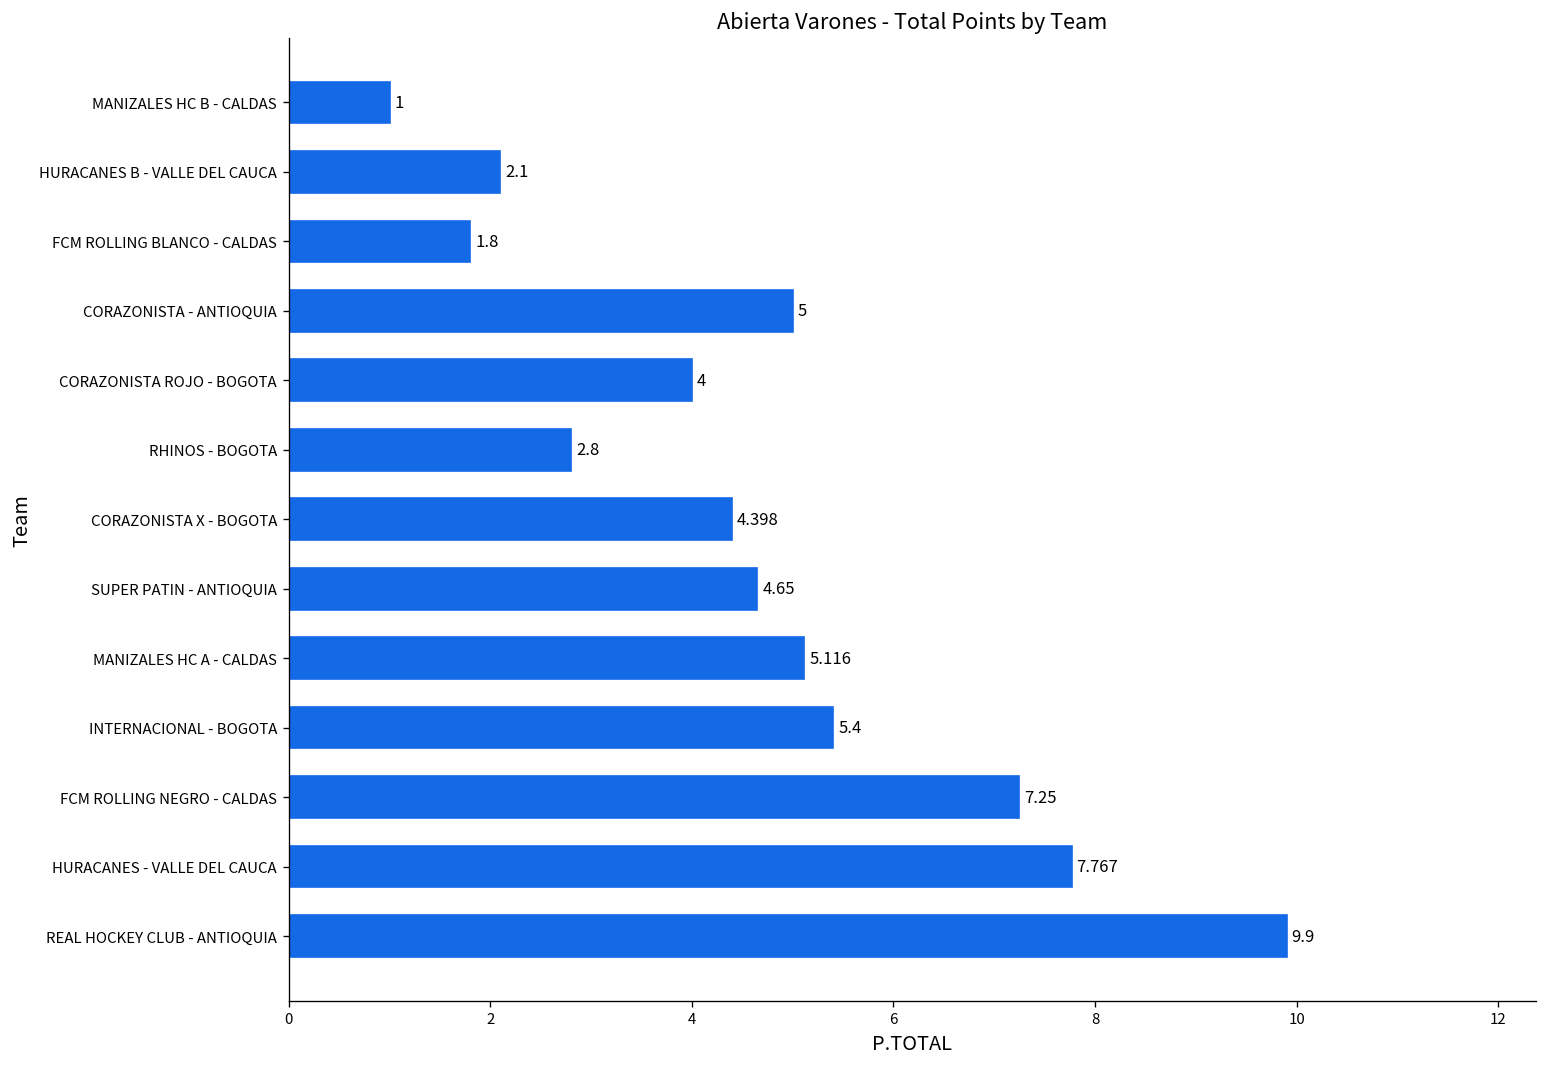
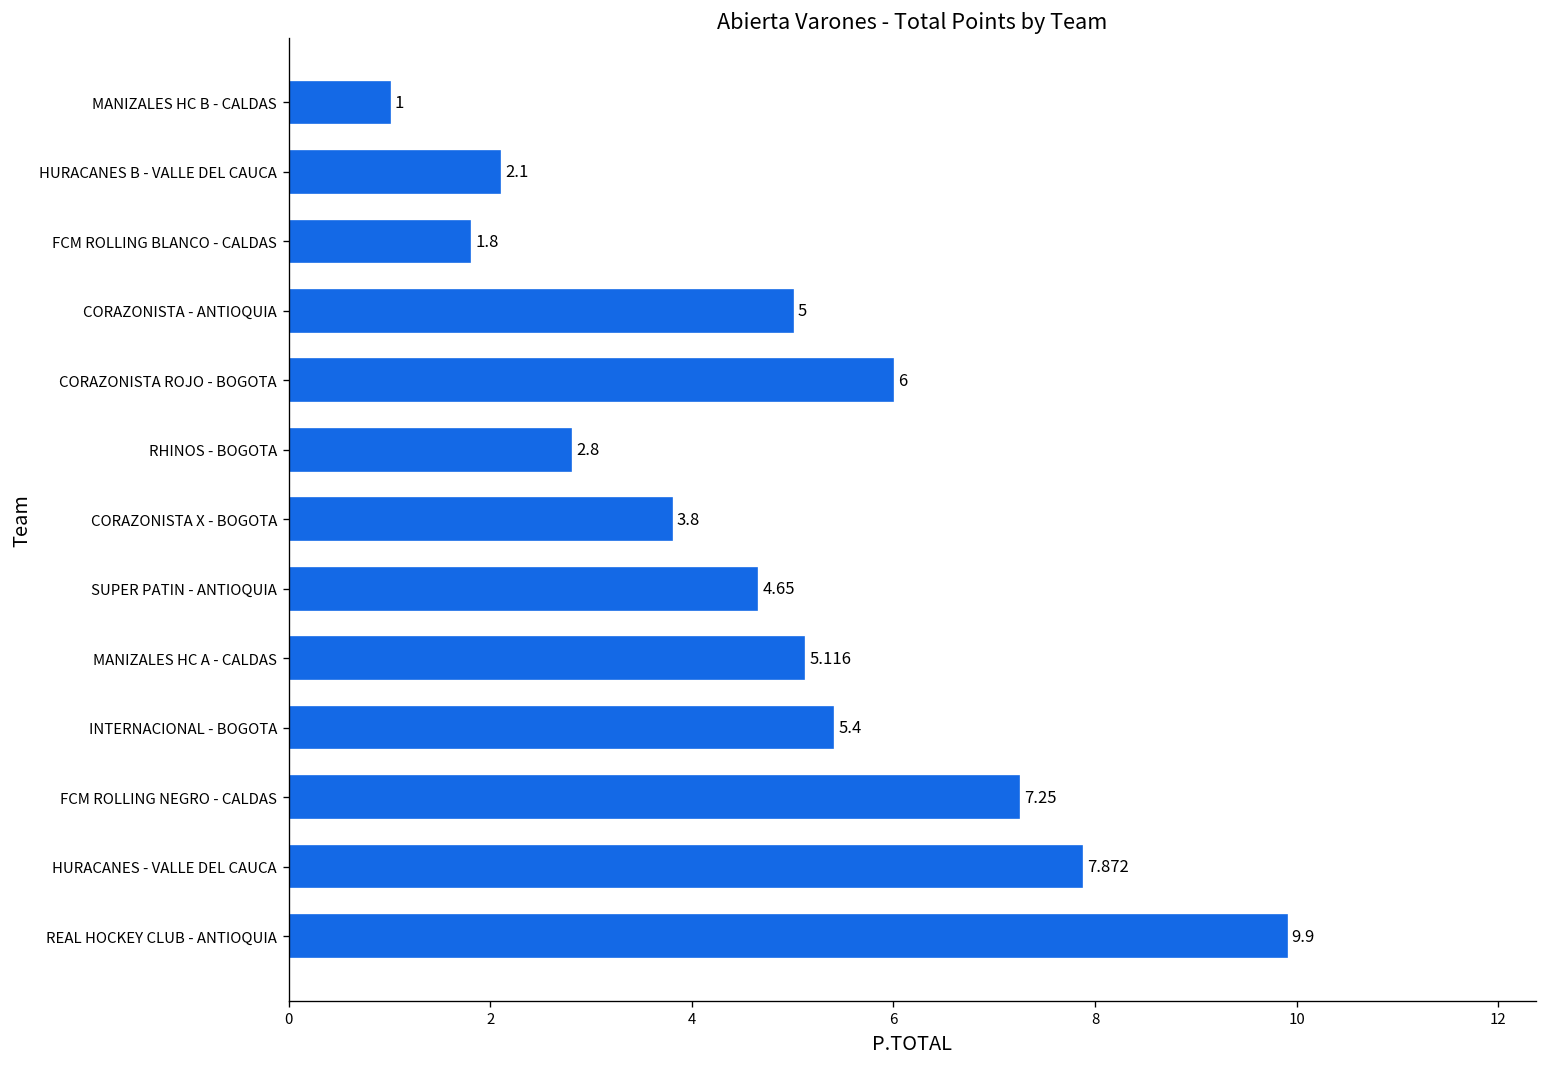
CORAZONISTA ROJO - BOGOTA: 4 -> 6
CORAZONISTA X - BOGOTA: 4.398 -> 3.8
HURACANES - VALLE DEL CAUCA: 7.767 -> 7.872
